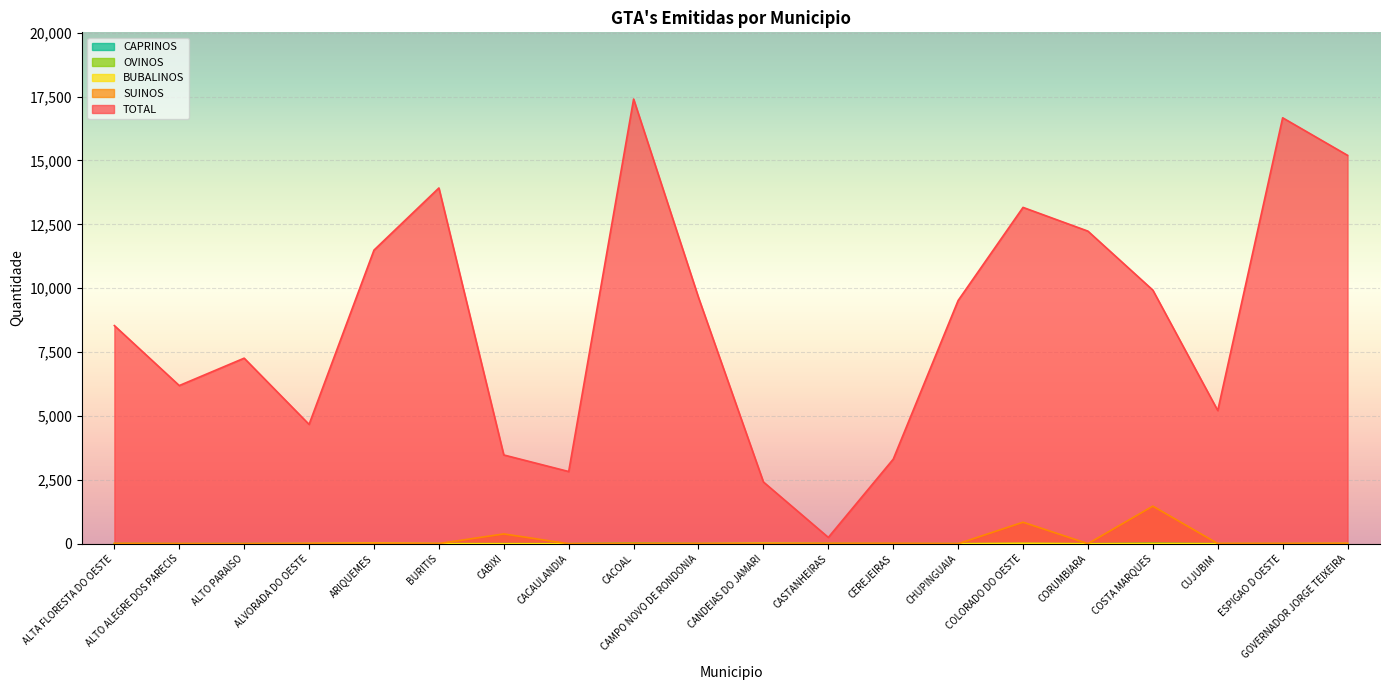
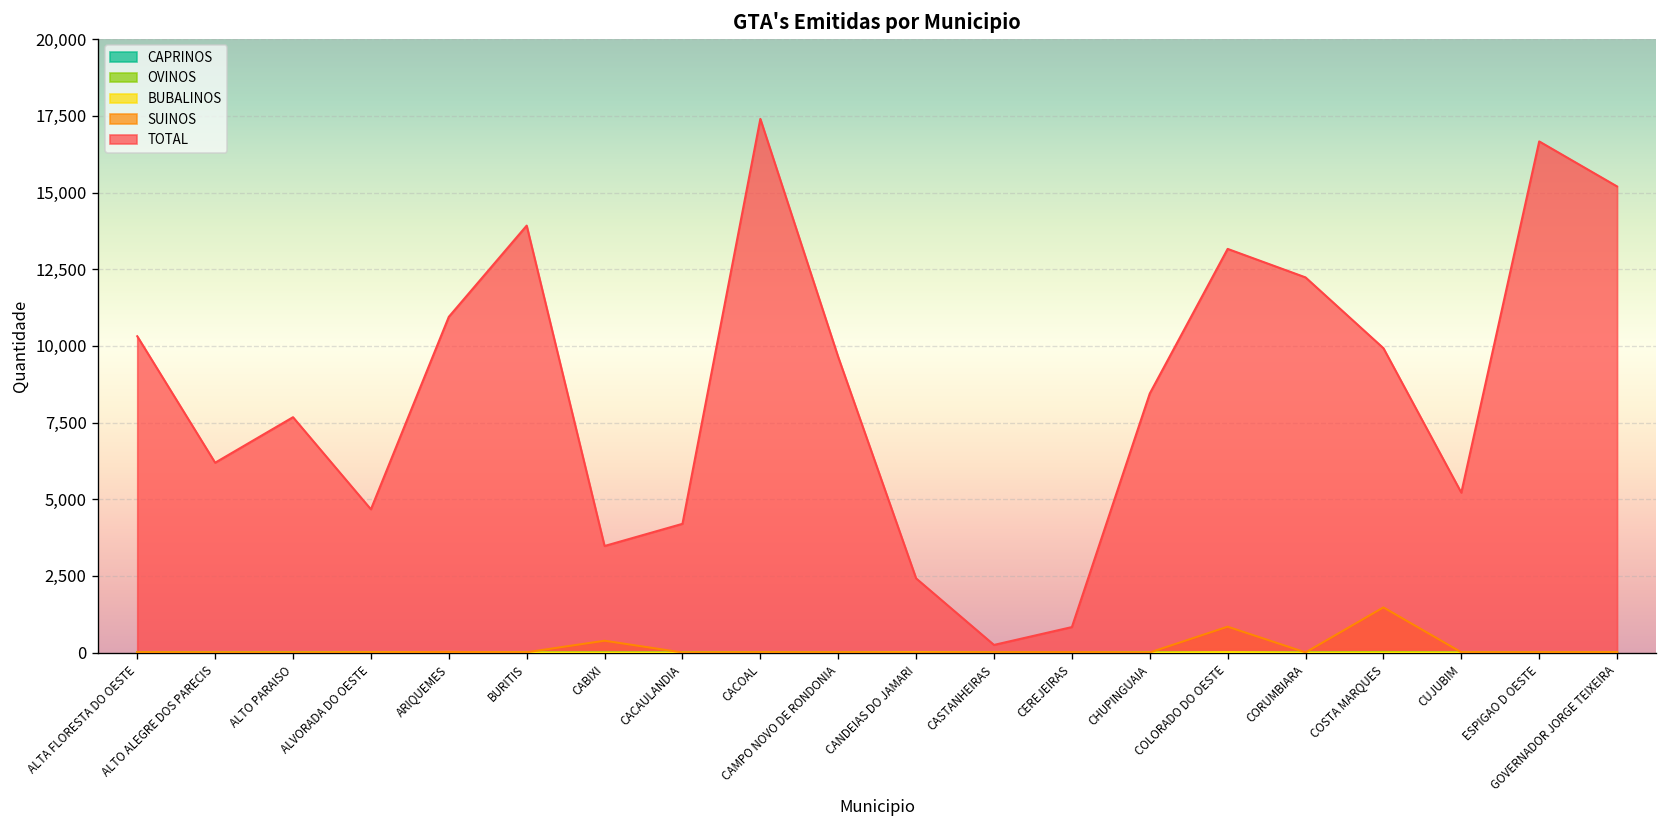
TOTAL, ALTA FLORESTA DO OESTE: 8,500 -> 10,300
TOTAL, ALTO PARAISO: 7,300 -> 7,700
TOTAL, ARIQUEMES: 11,500 -> 10,900
TOTAL, CACAULANDIA: 2,800 -> 4,200
TOTAL, CEREJEIRAS: 3,300 -> 800
TOTAL, CHUPINGUAIA: 9,500 -> 8,400
